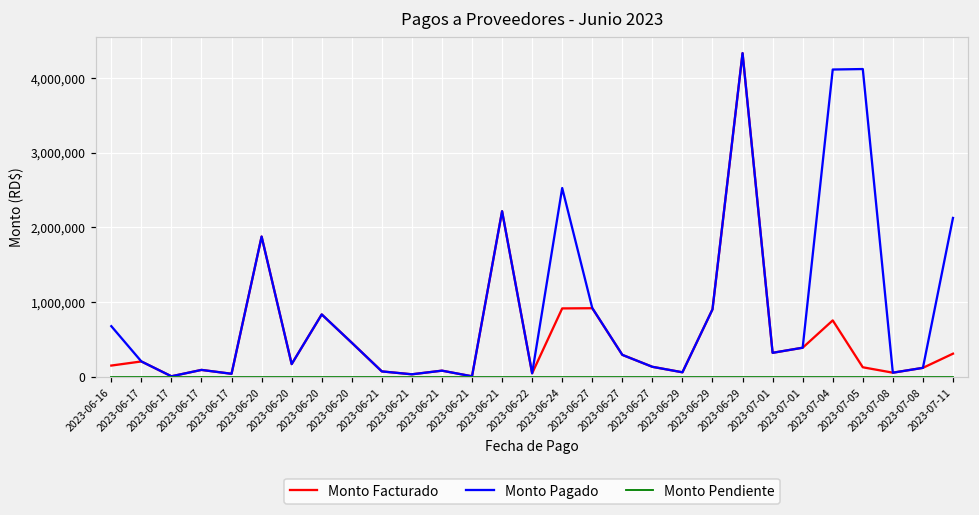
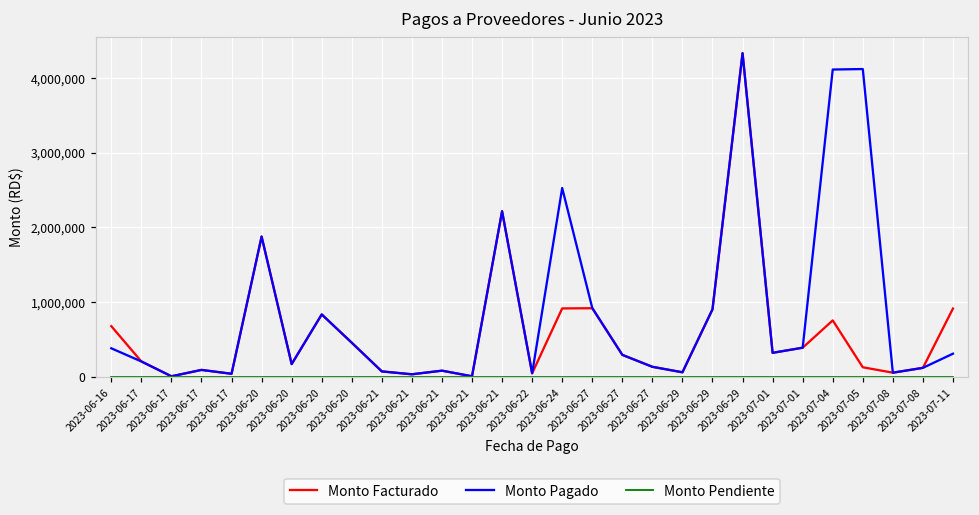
Monto Facturado, 2023-06-16: 100,000 -> 700,000
Monto Pagado, 2023-06-16: 700,000 -> 400,000
Monto Facturado, 2023-07-11: 300,000 -> 900,000
Monto Pagado, 2023-07-11: 2,100,000 -> 300,000
